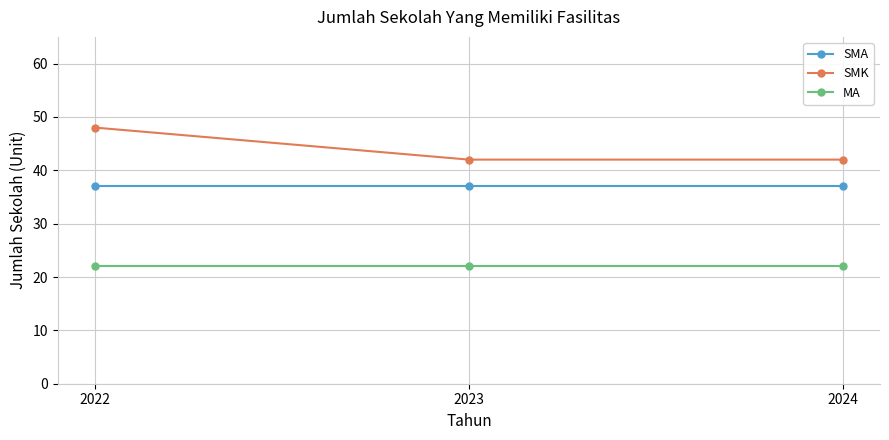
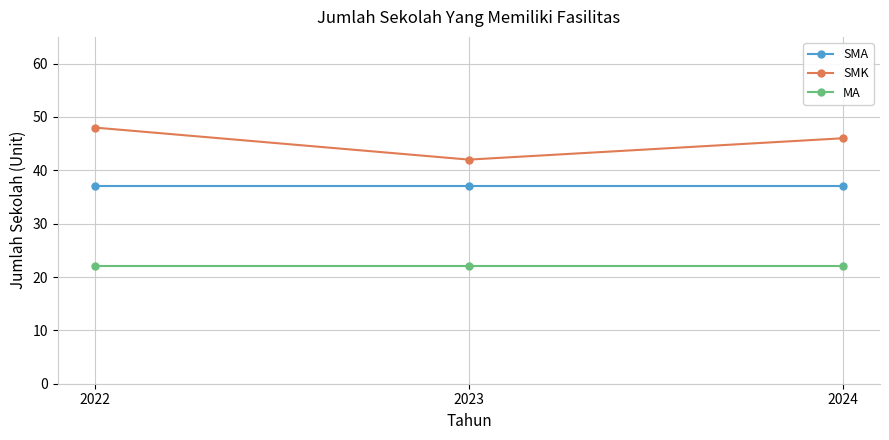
SMK, 2024: 42 -> 46
